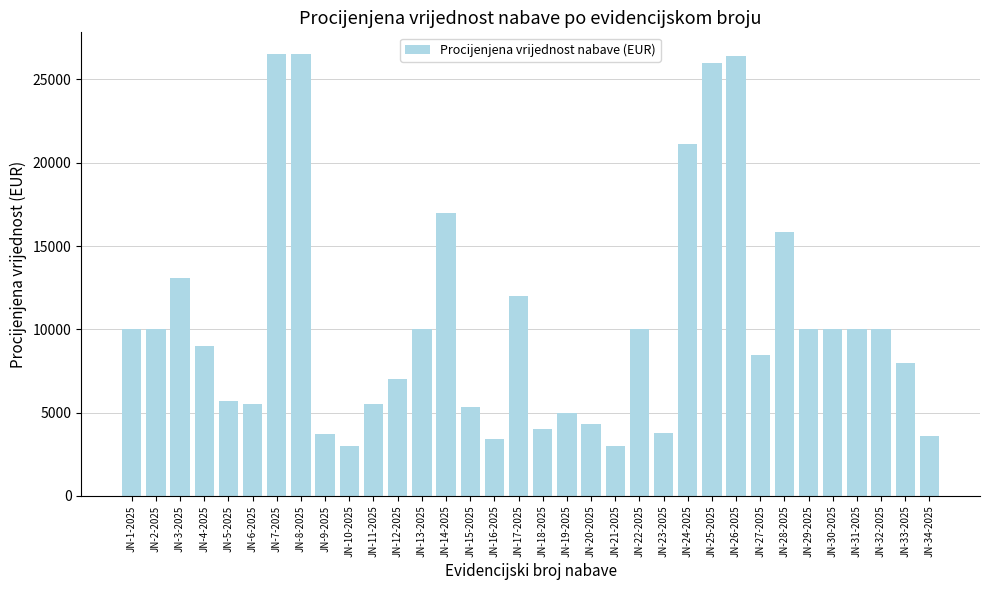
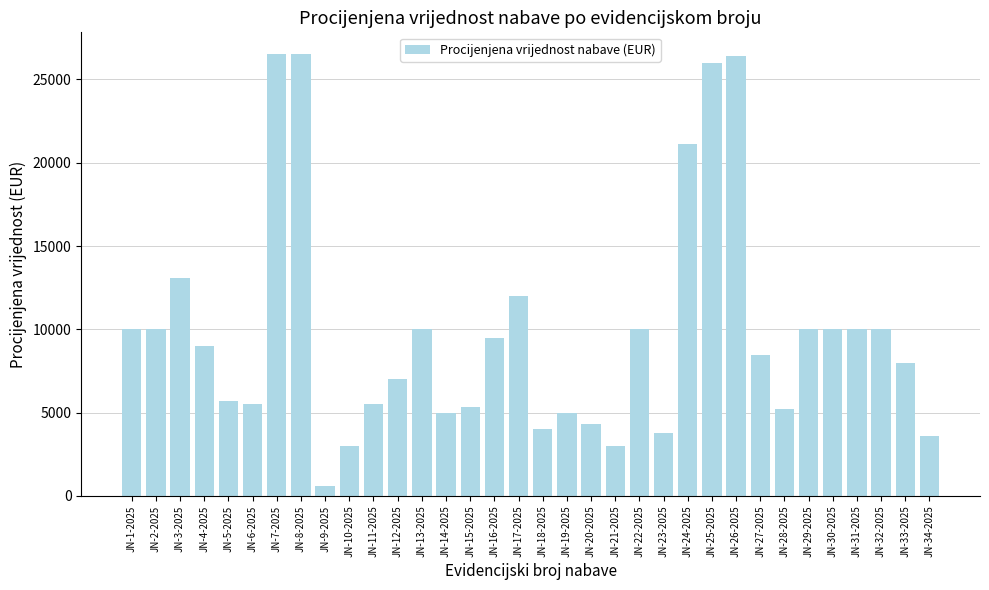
JN-9-2025: 3700 -> 600
JN-14-2025: 17000 -> 5000
JN-16-2025: 3400 -> 9500
JN-28-2025: 15800 -> 5200
